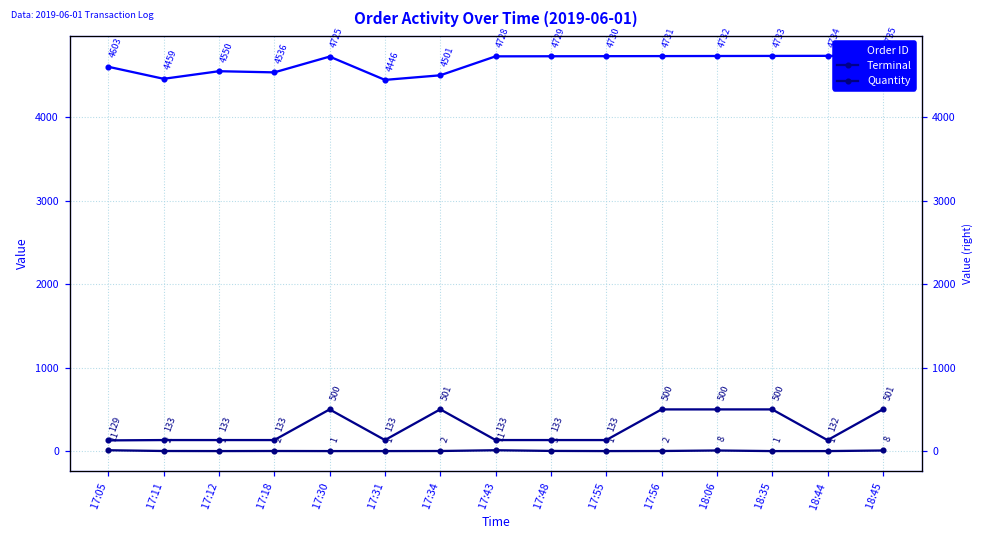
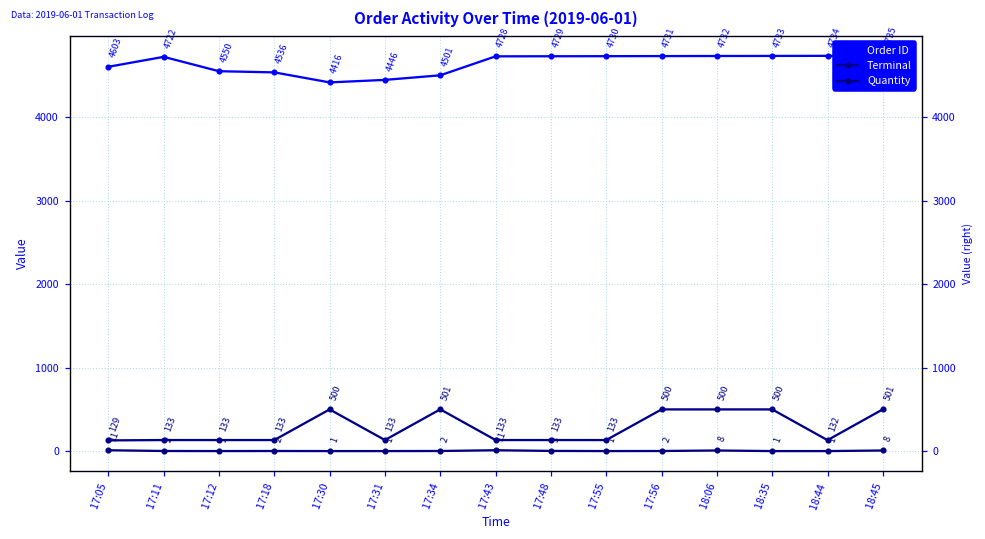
Order ID, 17:11: 4459 -> 4722
Order ID, 17:30: 4725 -> 4416
